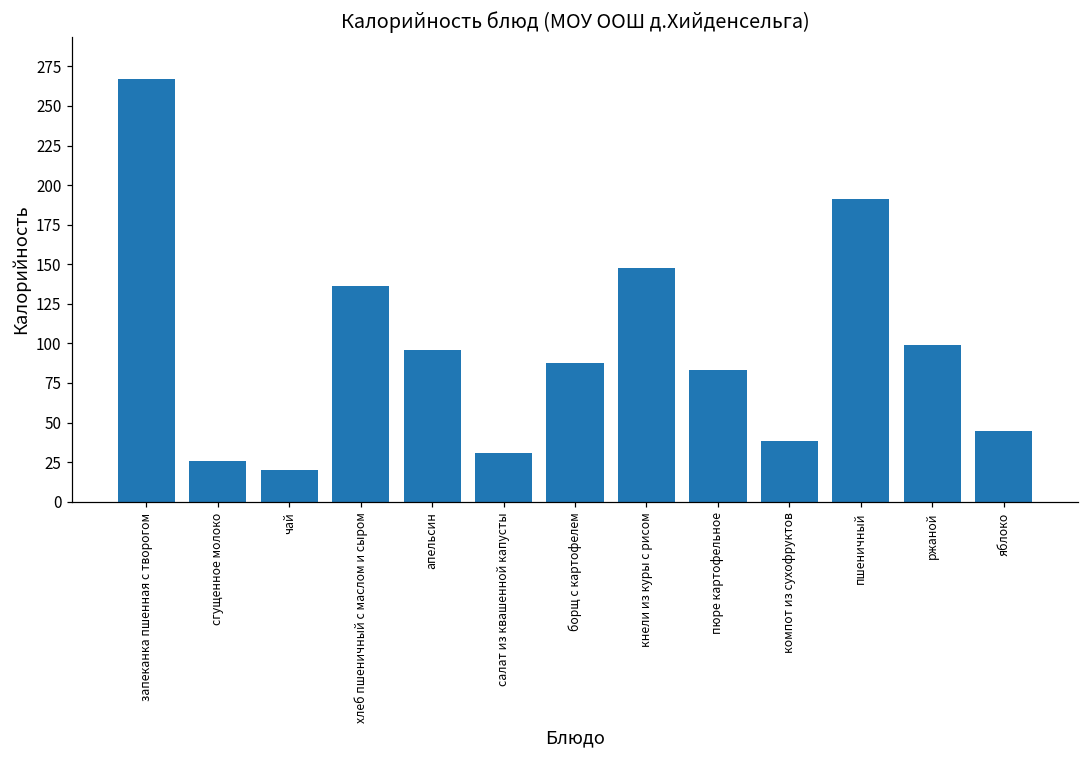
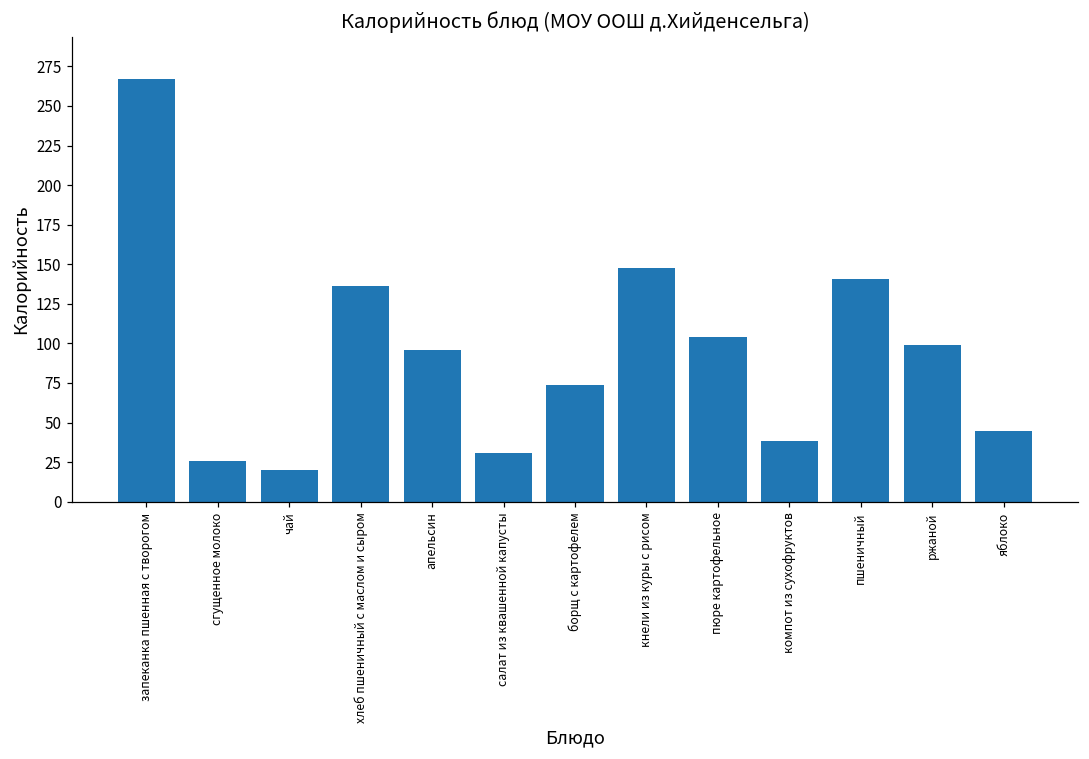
борщ с картофелем: 88 -> 74
пюре картофельное: 83 -> 104
пшеничный: 191 -> 141
